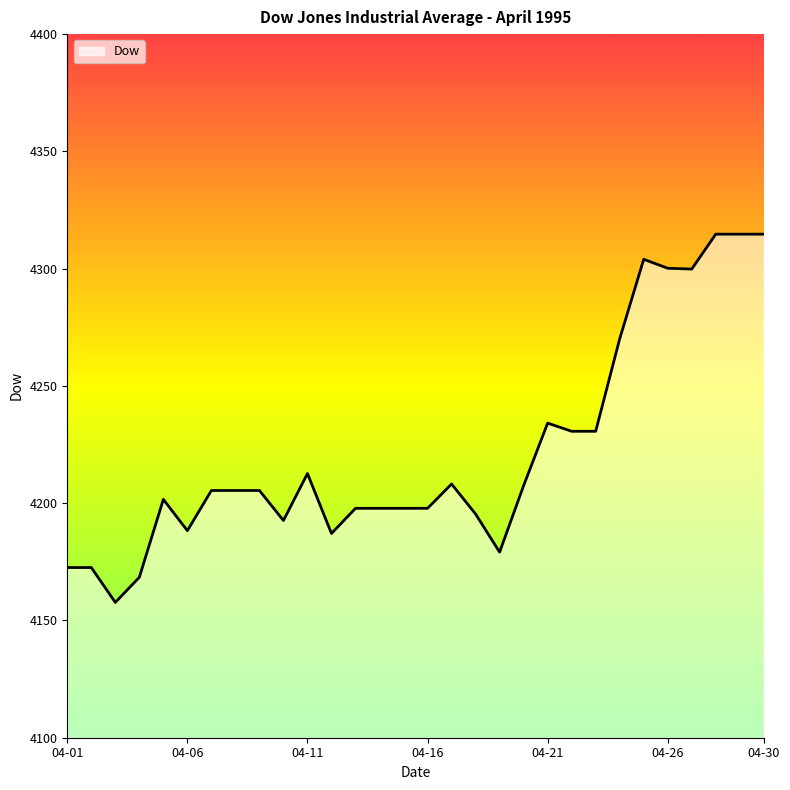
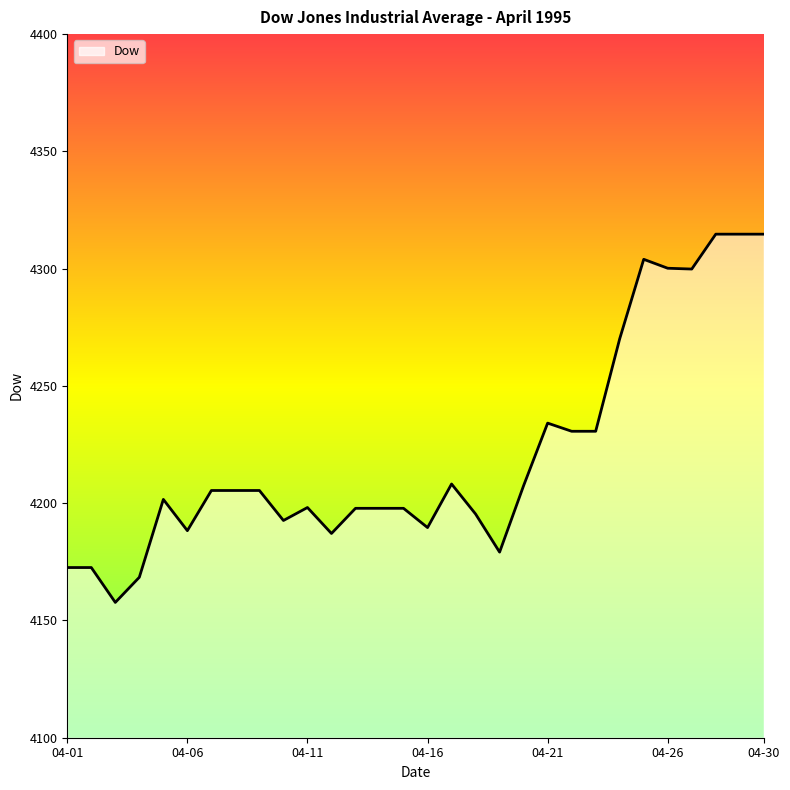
04-11: 4213 -> 4198
04-16: 4198 -> 4190
